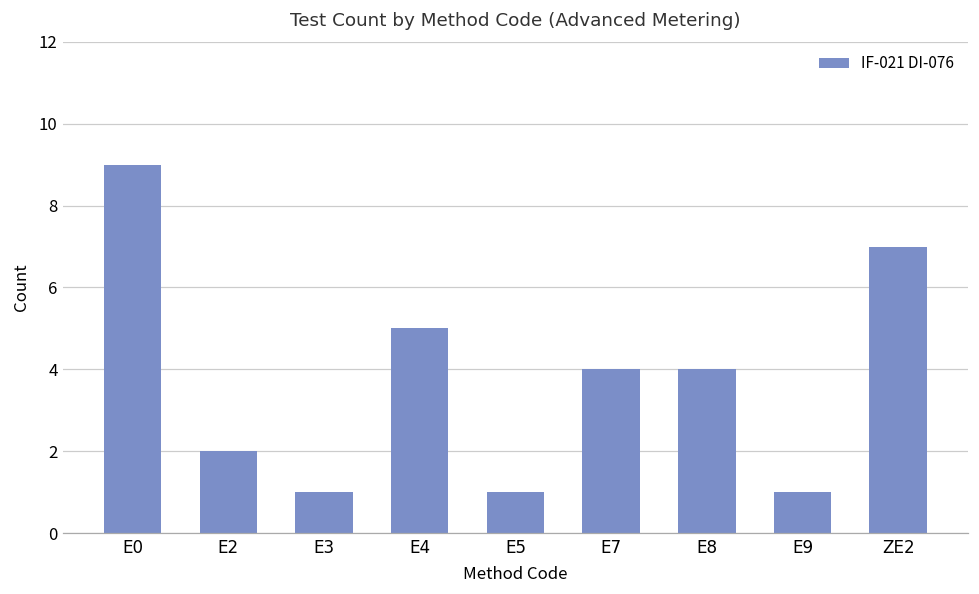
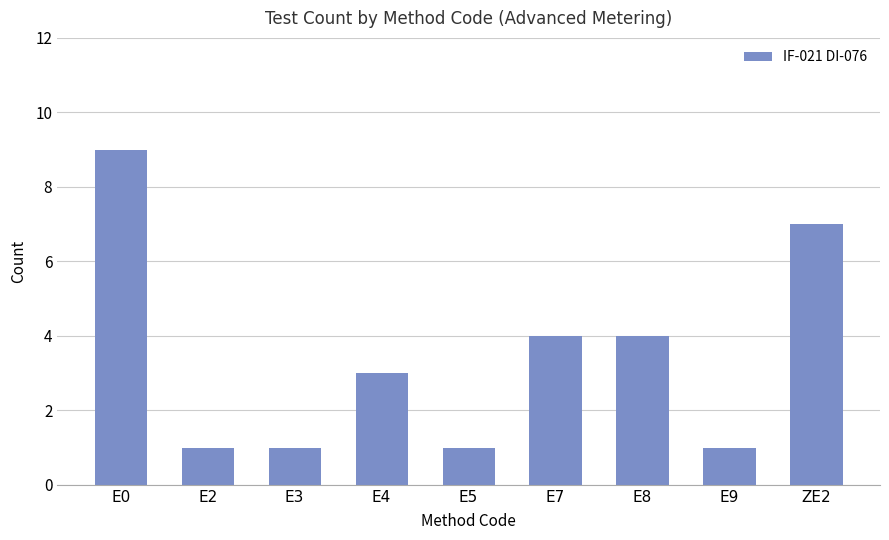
E2: 2 -> 1
E4: 5 -> 3
